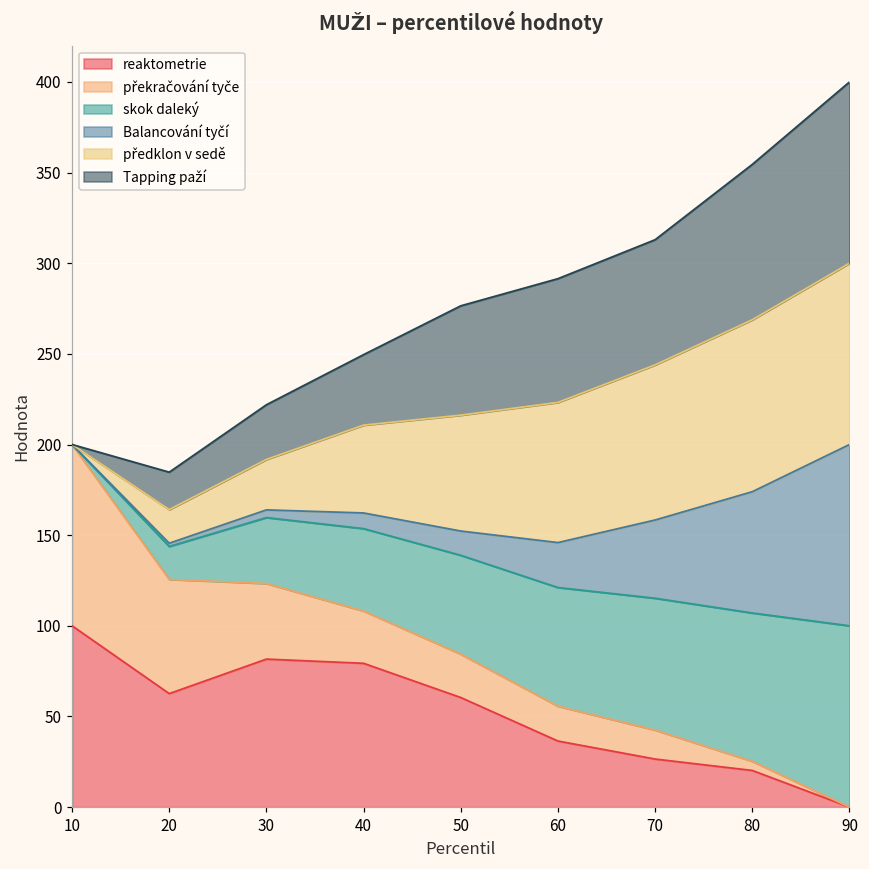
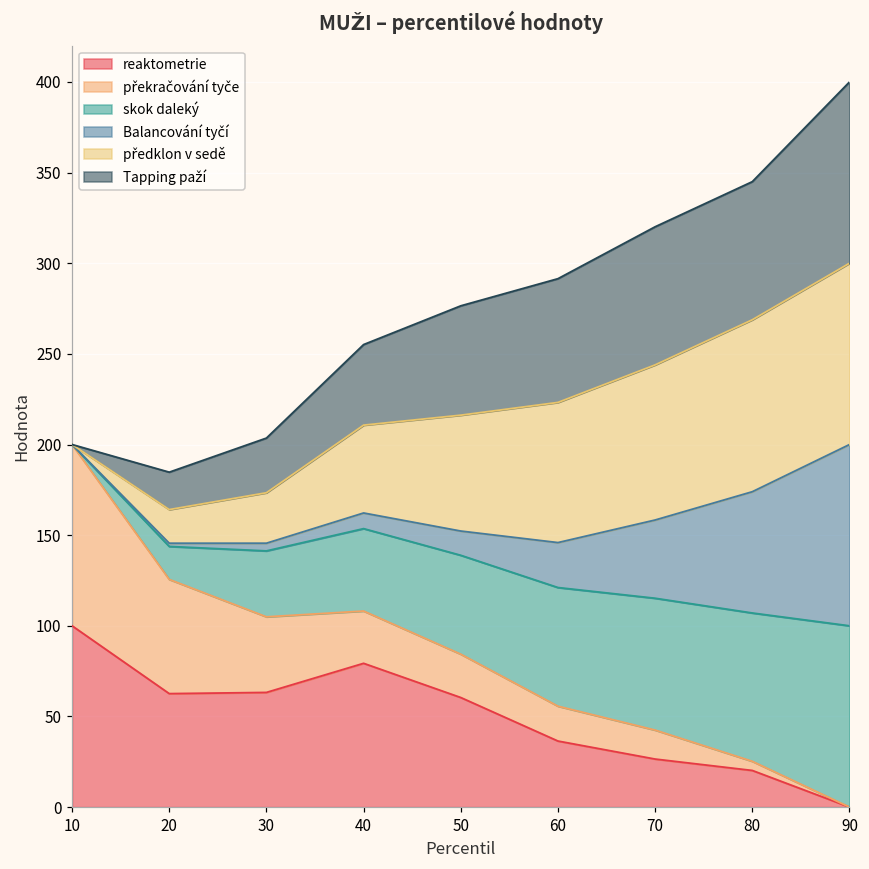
reaktometrie, 30: 82 -> 63
Tapping paží, 40: 39 -> 44
Tapping paží, 70: 69 -> 76
Tapping paží, 80: 86 -> 76
